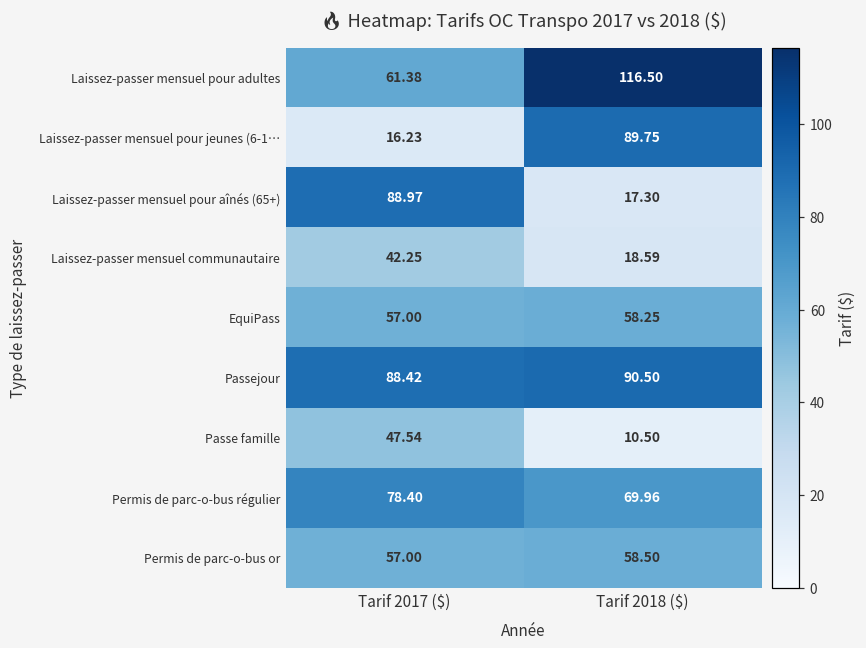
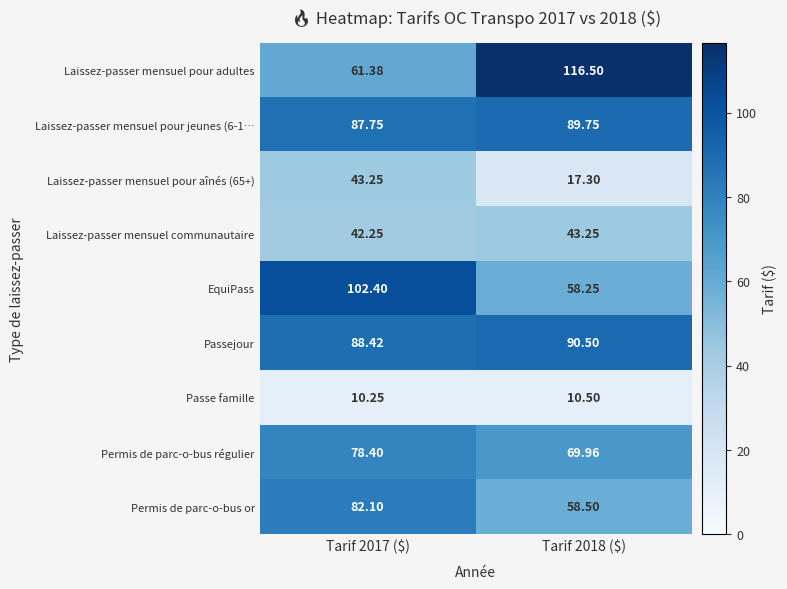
Laissez-passer mensuel pour jeunes (6-1…, Tarif 2017 ($): 16.23 -> 87.75
Laissez-passer mensuel pour aînés (65+), Tarif 2017 ($): 88.97 -> 43.25
Laissez-passer mensuel communautaire, Tarif 2018 ($): 18.59 -> 43.25
EquiPass, Tarif 2017 ($): 57.00 -> 102.40
Passe famille, Tarif 2017 ($): 47.54 -> 10.25
Permis de parc-o-bus or, Tarif 2017 ($): 57.00 -> 82.10
